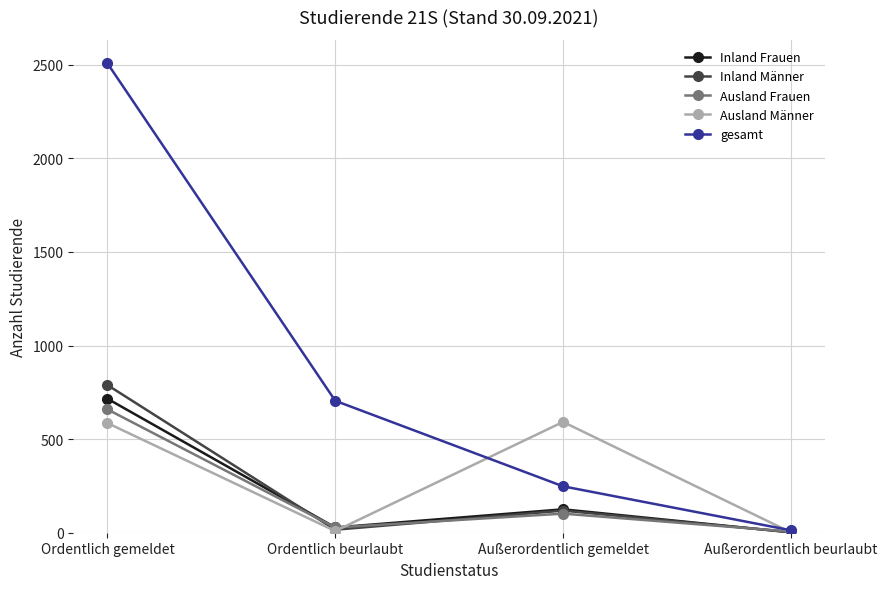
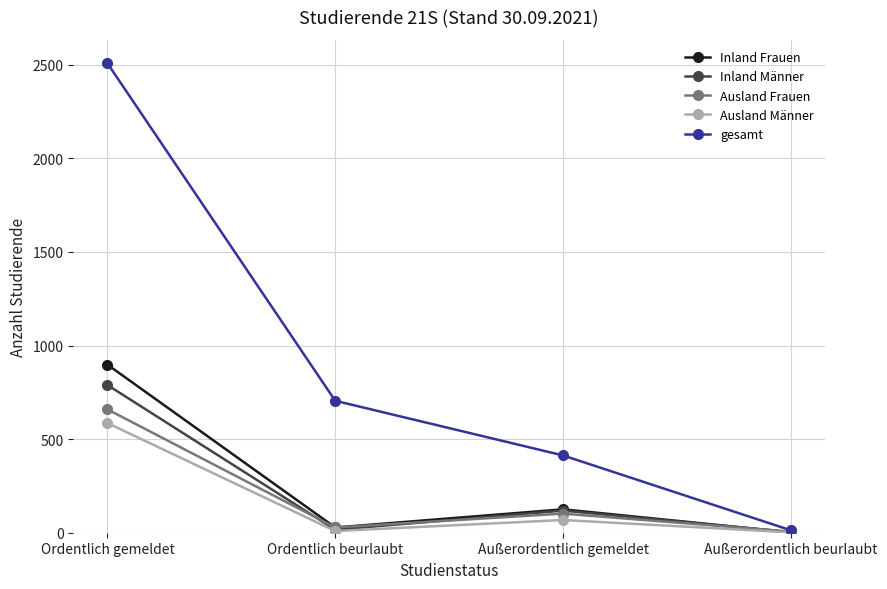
Inland Frauen, Ordentlich gemeldet: 720 -> 900
Ausland Männer, Außerordentlich gemeldet: 590 -> 70
gesamt, Außerordentlich gemeldet: 250 -> 410
